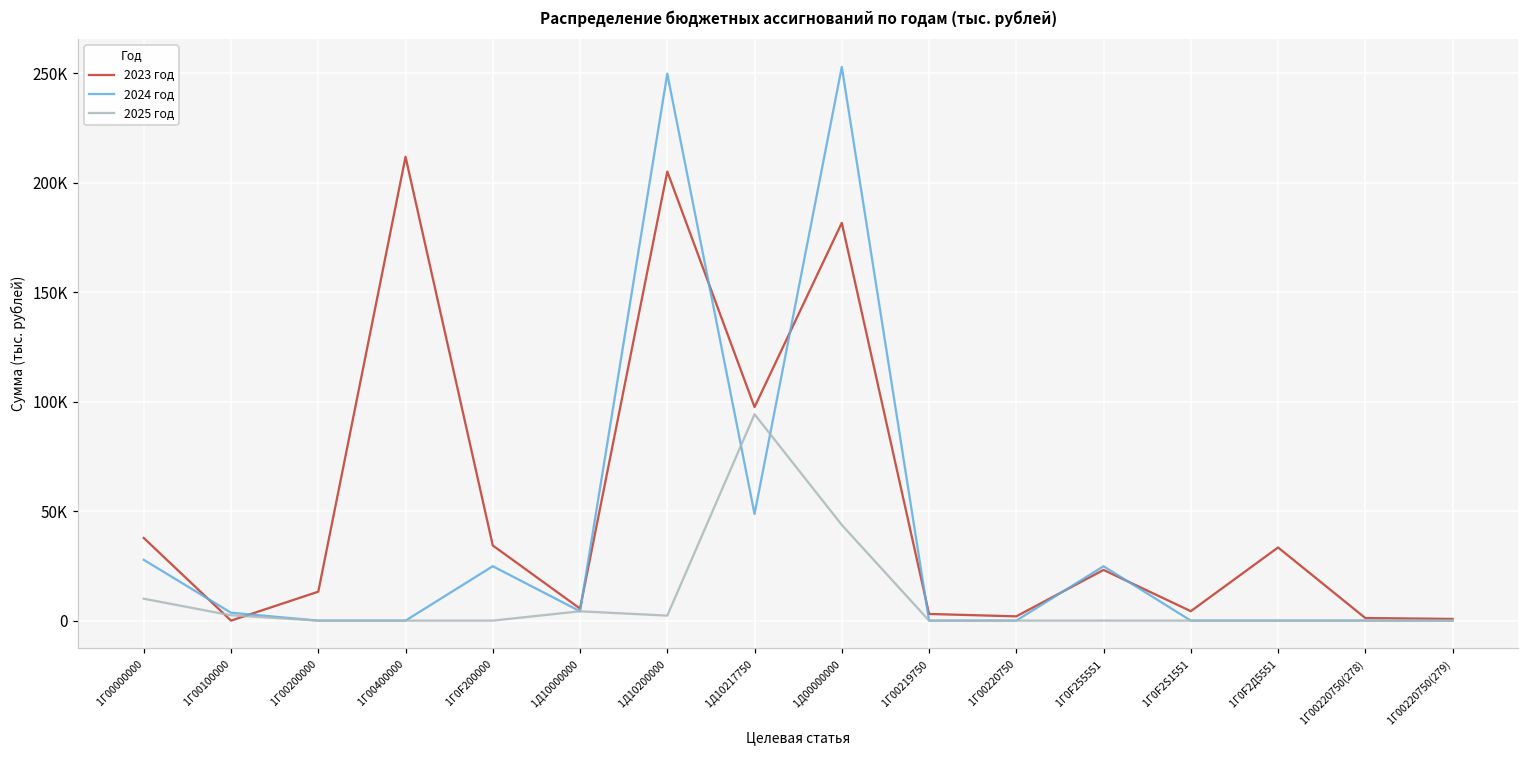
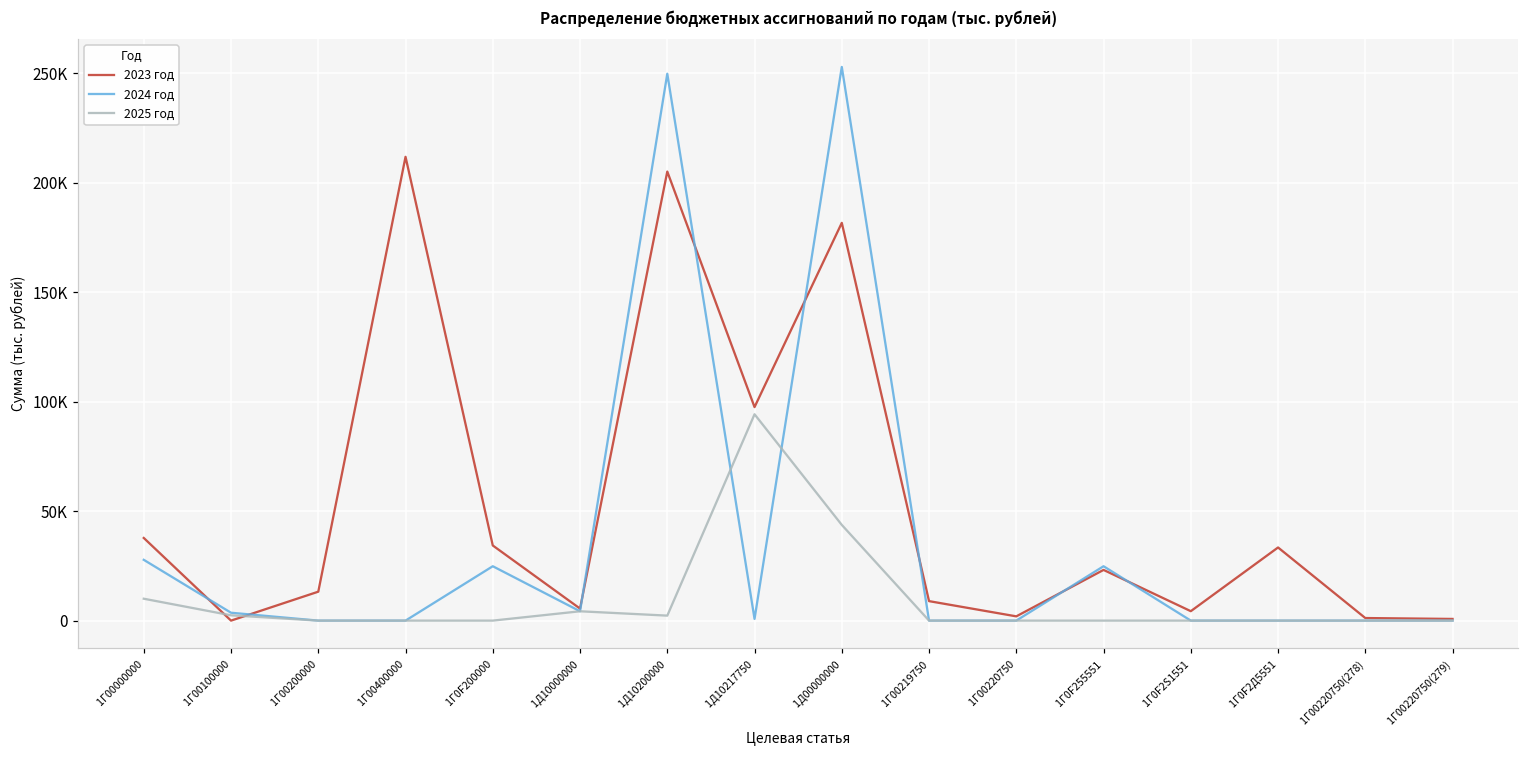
2024 год, 1Д10217750: 49000 -> 1000
2023 год, 1Г00219750: 3000 -> 9000
